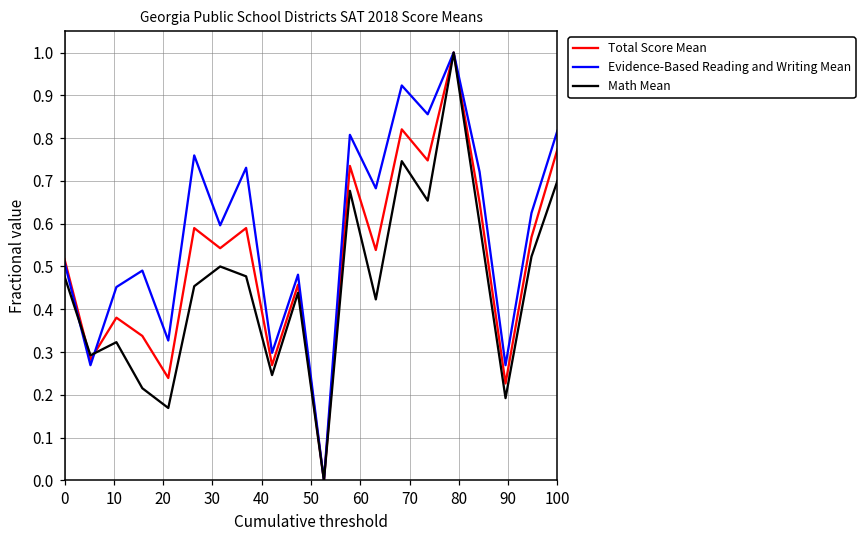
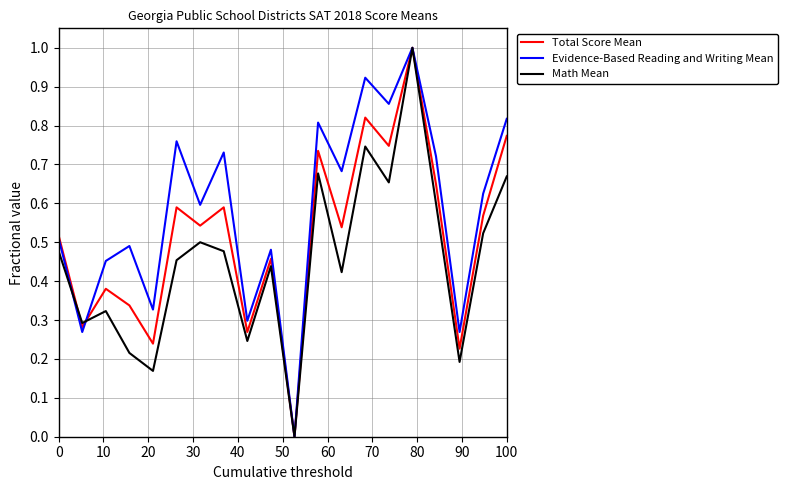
Math Mean, 100: 0.70 -> 0.67
